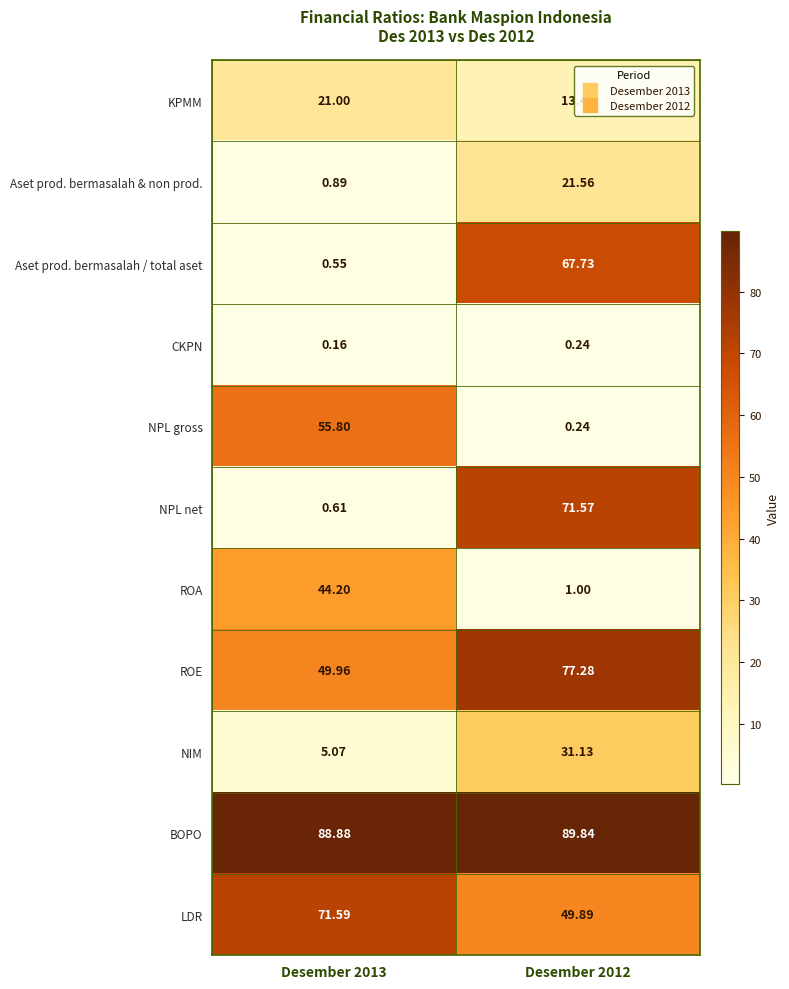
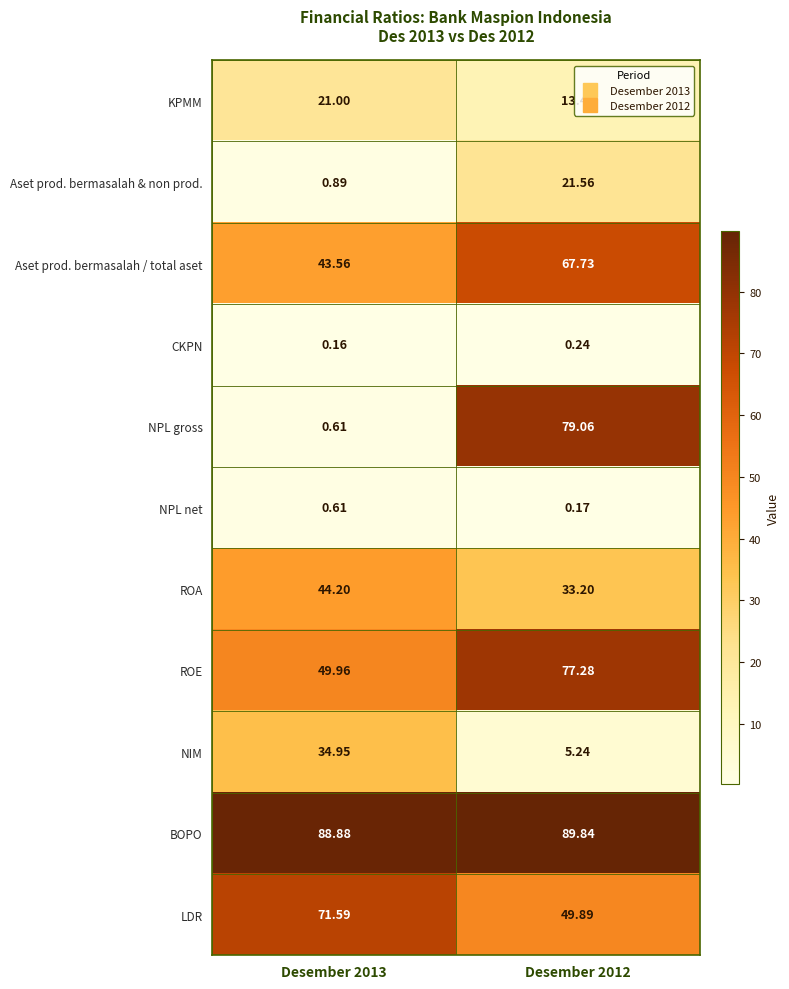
Aset prod. bermasalah / total aset, Desember 2013: 0.55 -> 43.56
NPL gross, Desember 2013: 55.80 -> 0.61
NPL gross, Desember 2012: 0.24 -> 79.06
NPL net, Desember 2012: 71.57 -> 0.17
ROA, Desember 2012: 1.00 -> 33.20
NIM, Desember 2013: 5.07 -> 34.95
NIM, Desember 2012: 31.13 -> 5.24
